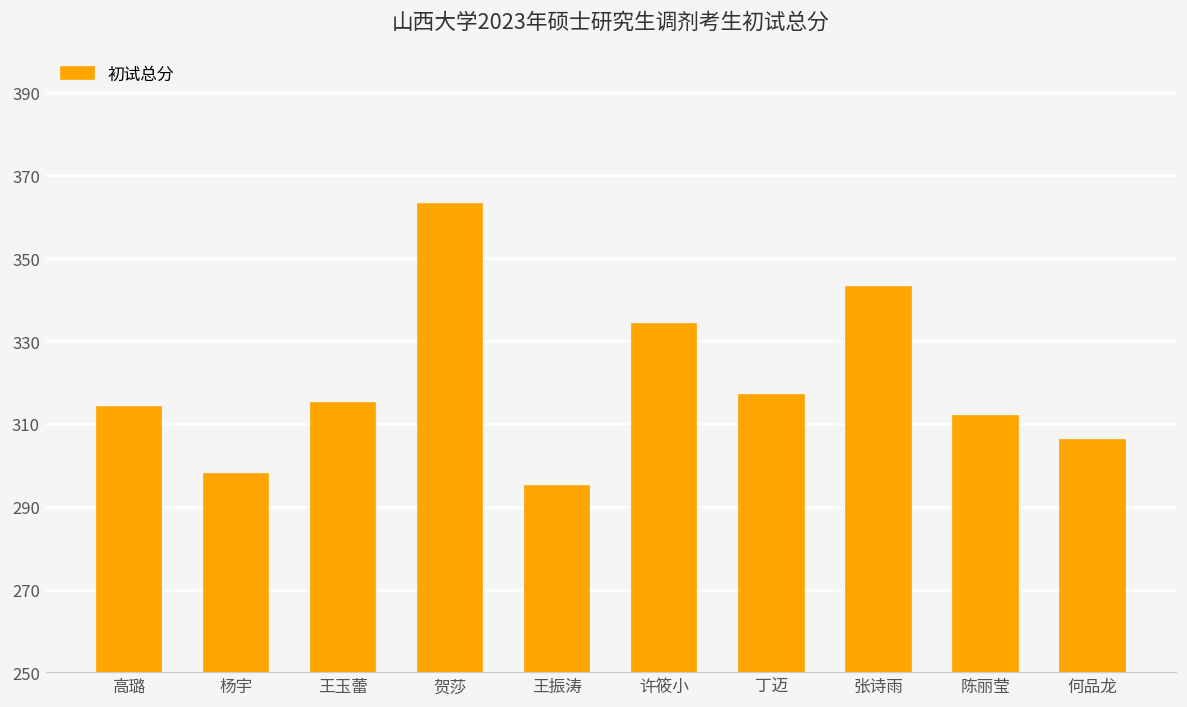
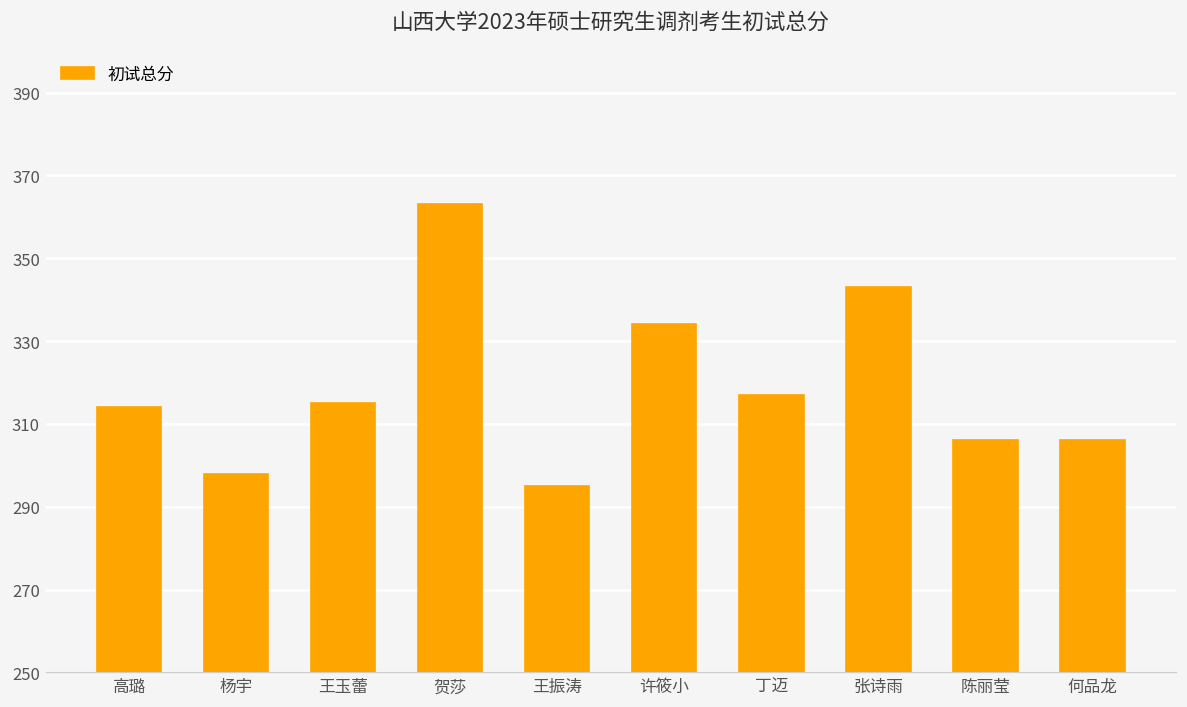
陈丽莹: 312 -> 306
